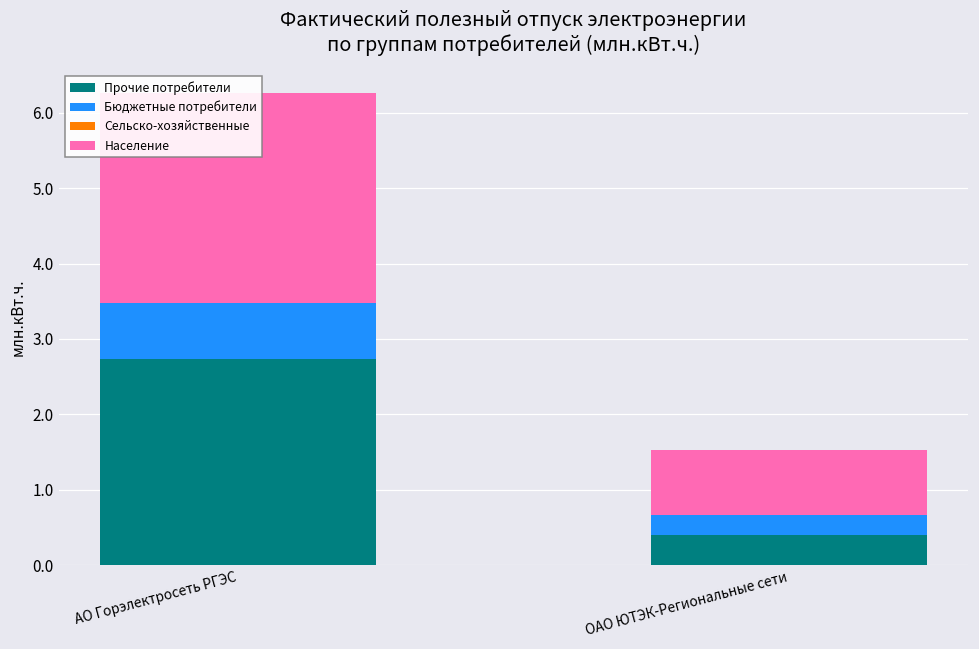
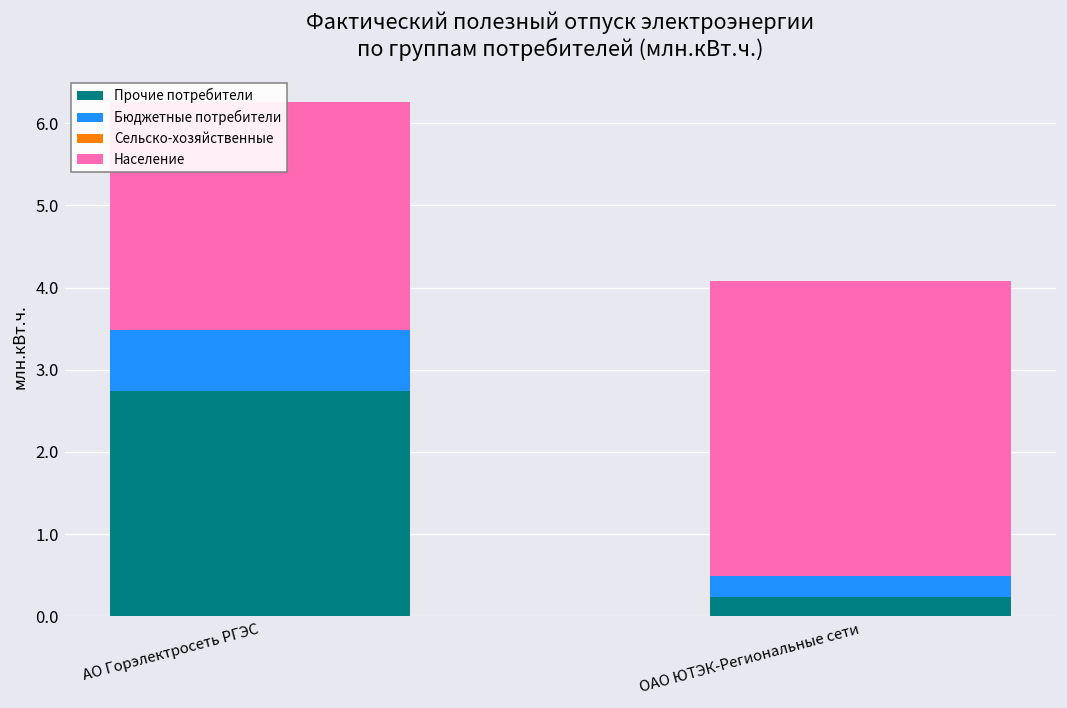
Прочие потребители, ОАО ЮТЭК-Региональные сети: 0.4 -> 0.2
Население, ОАО ЮТЭК-Региональные сети: 0.9 -> 3.6
